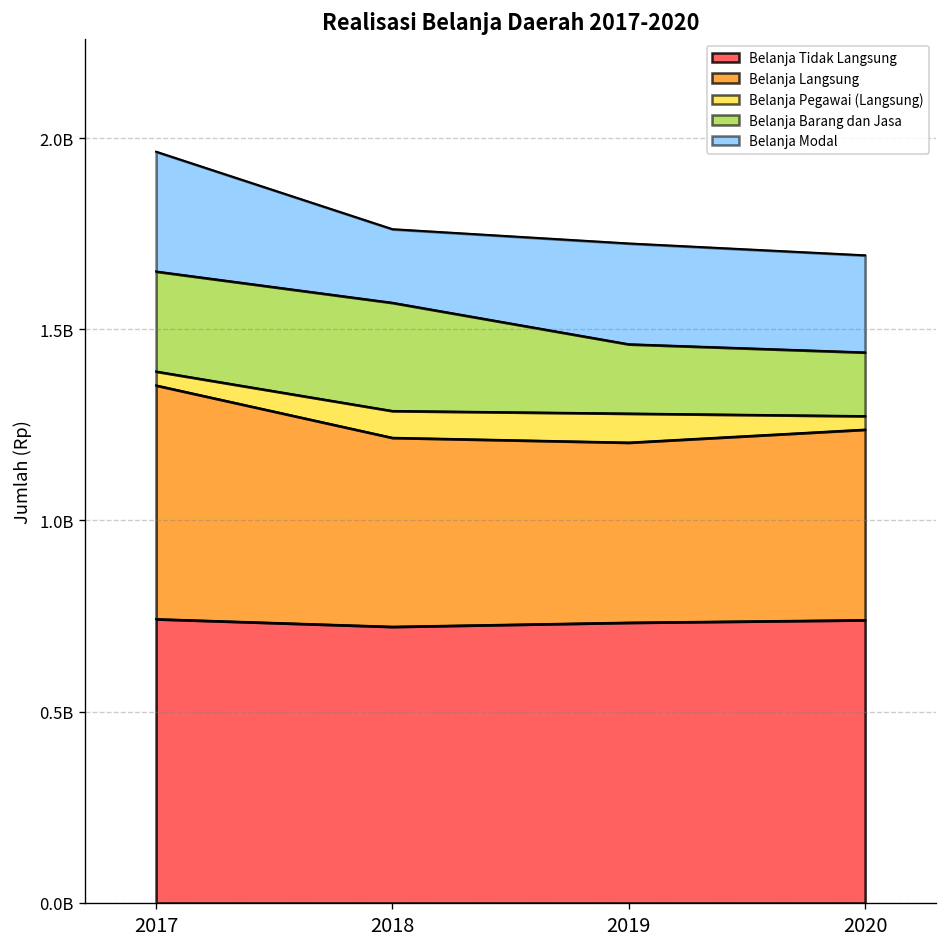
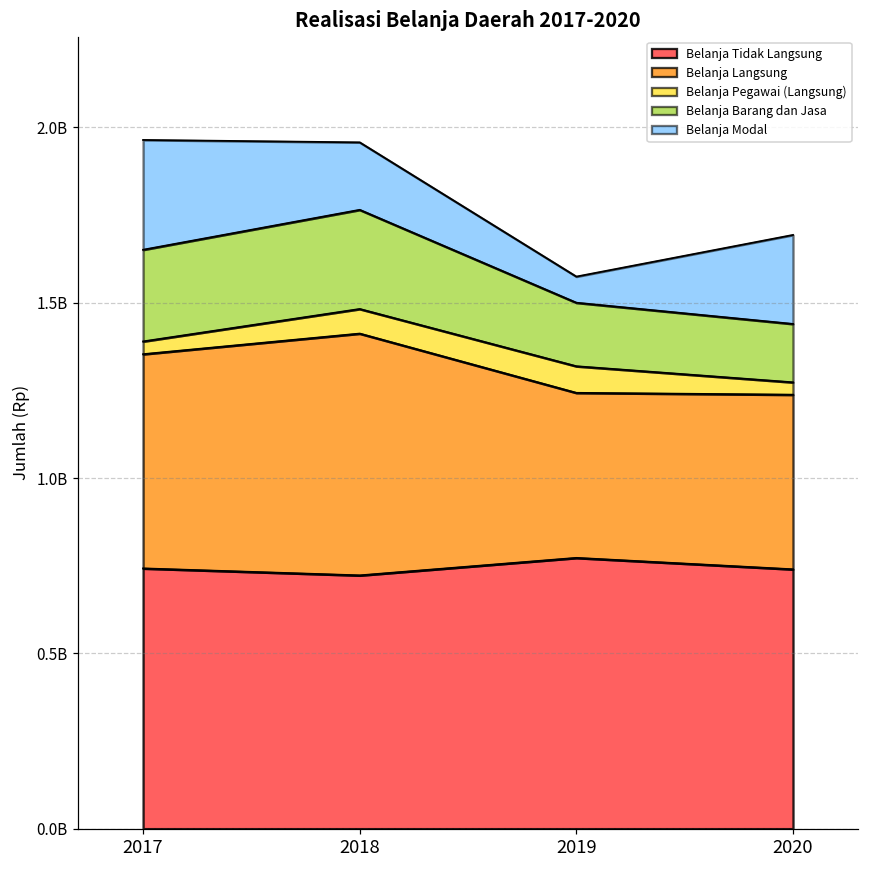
Belanja Langsung, 2018: 490000000 -> 690000000
Belanja Tidak Langsung, 2019: 730000000 -> 770000000
Belanja Modal, 2019: 260000000 -> 70000000
